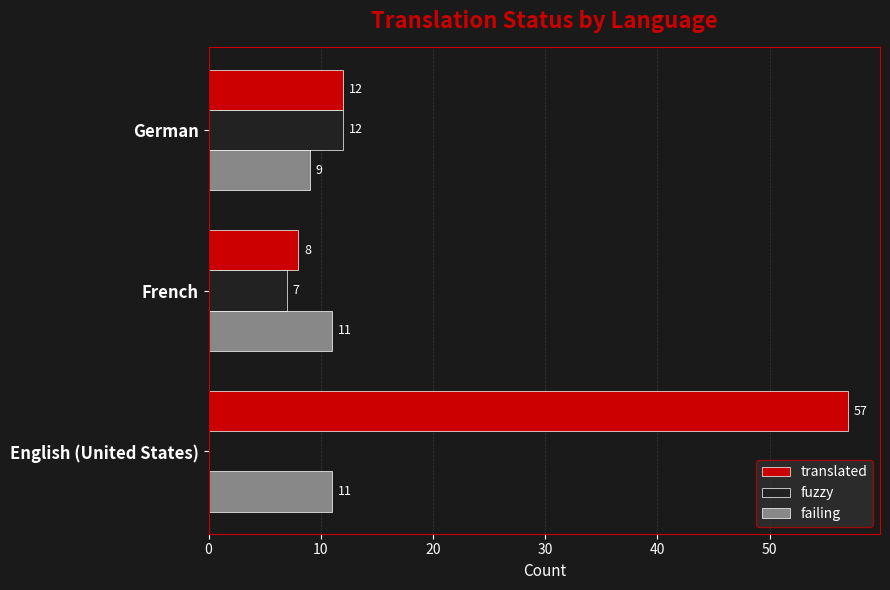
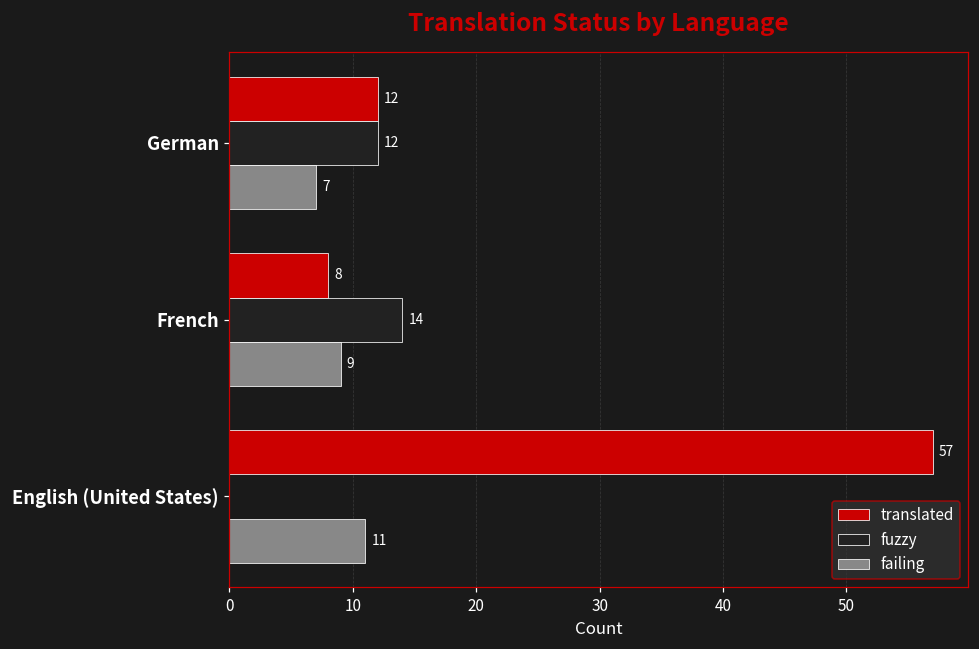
failing, German: 9 -> 7
fuzzy, French: 7 -> 14
failing, French: 11 -> 9
